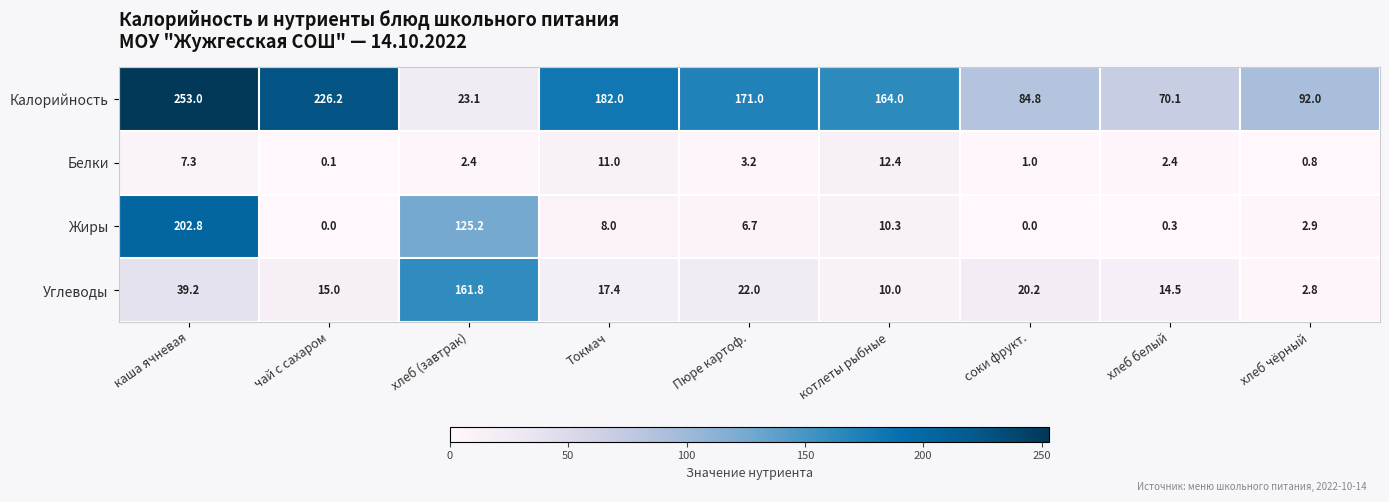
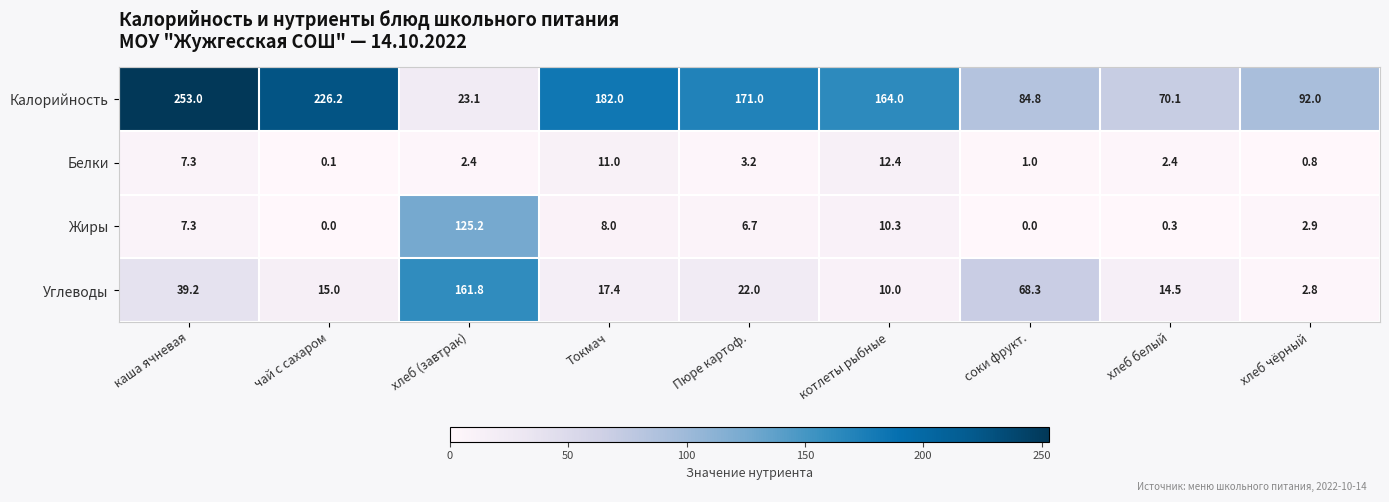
Жиры, каша ячневая: 202.8 -> 7.3
Углеводы, соки фрукт.: 20.2 -> 68.3
